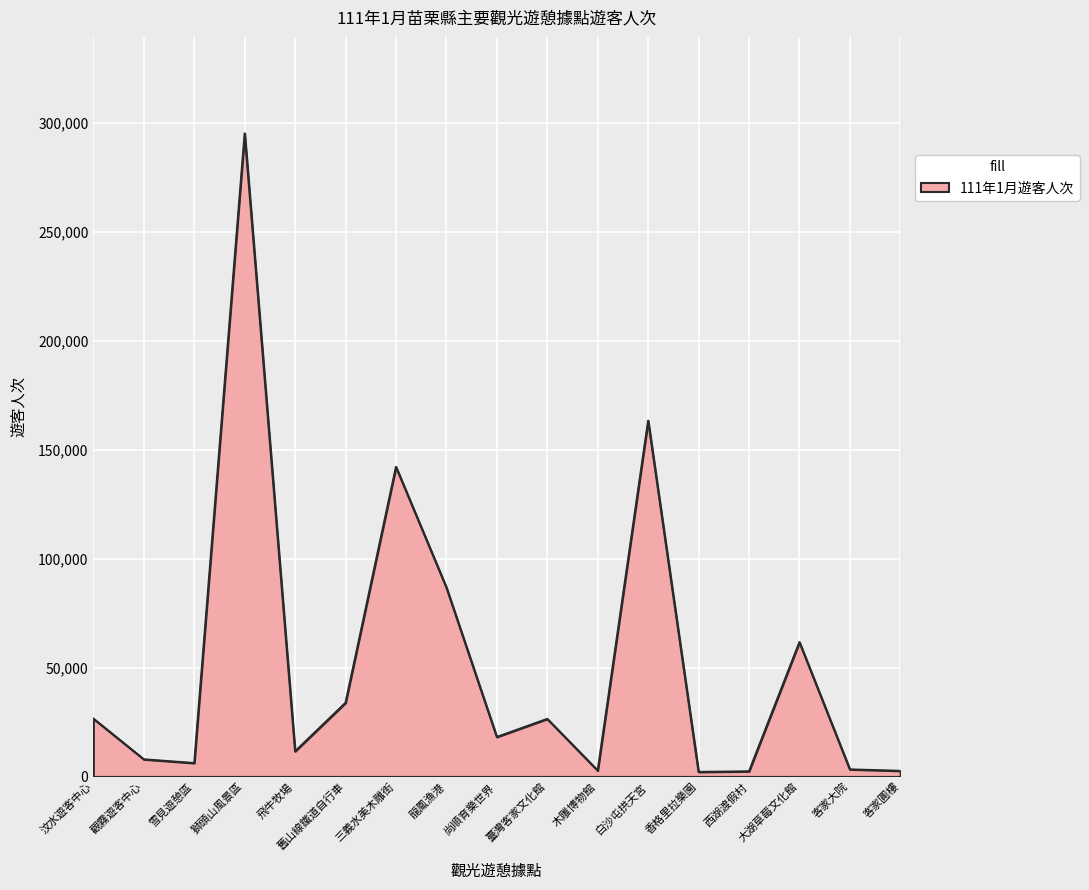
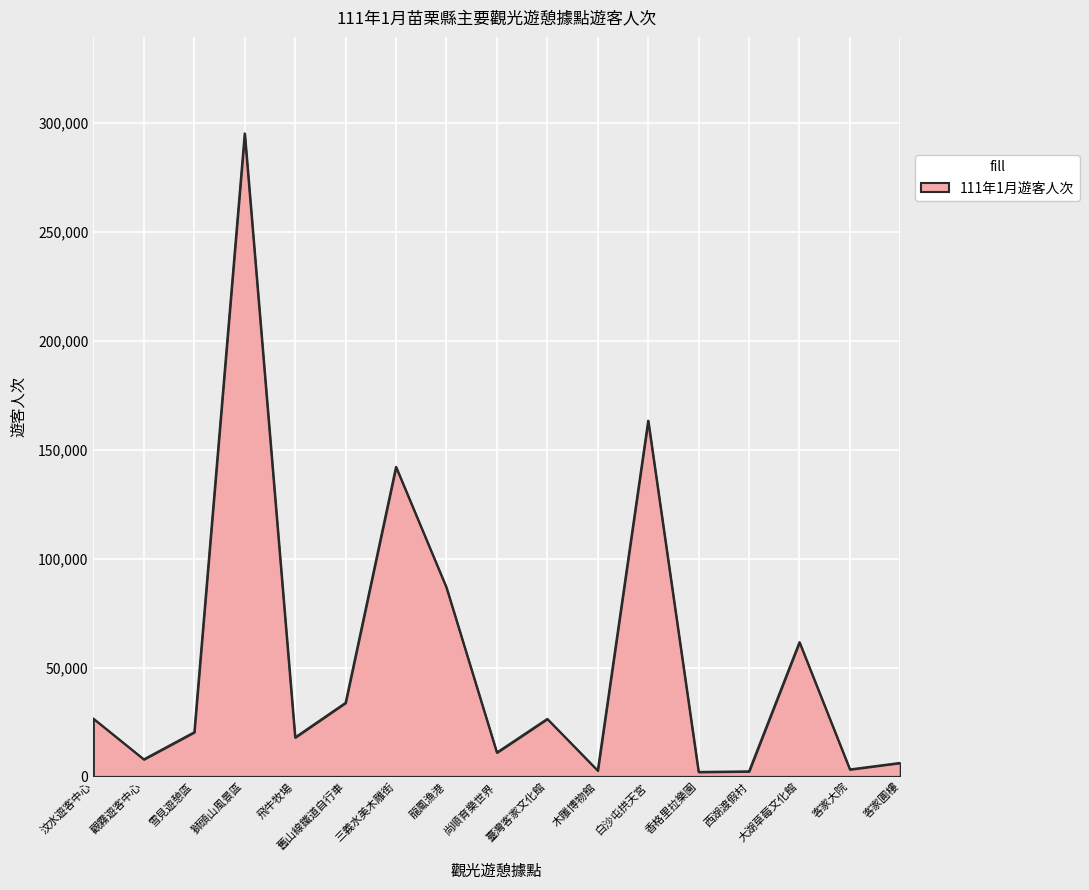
雪見遊憩區: 6,000 -> 20,000
飛牛牧場: 12,000 -> 18,000
尚順育樂世界: 18,000 -> 11,000
客家圓樓: 3,000 -> 6,000
